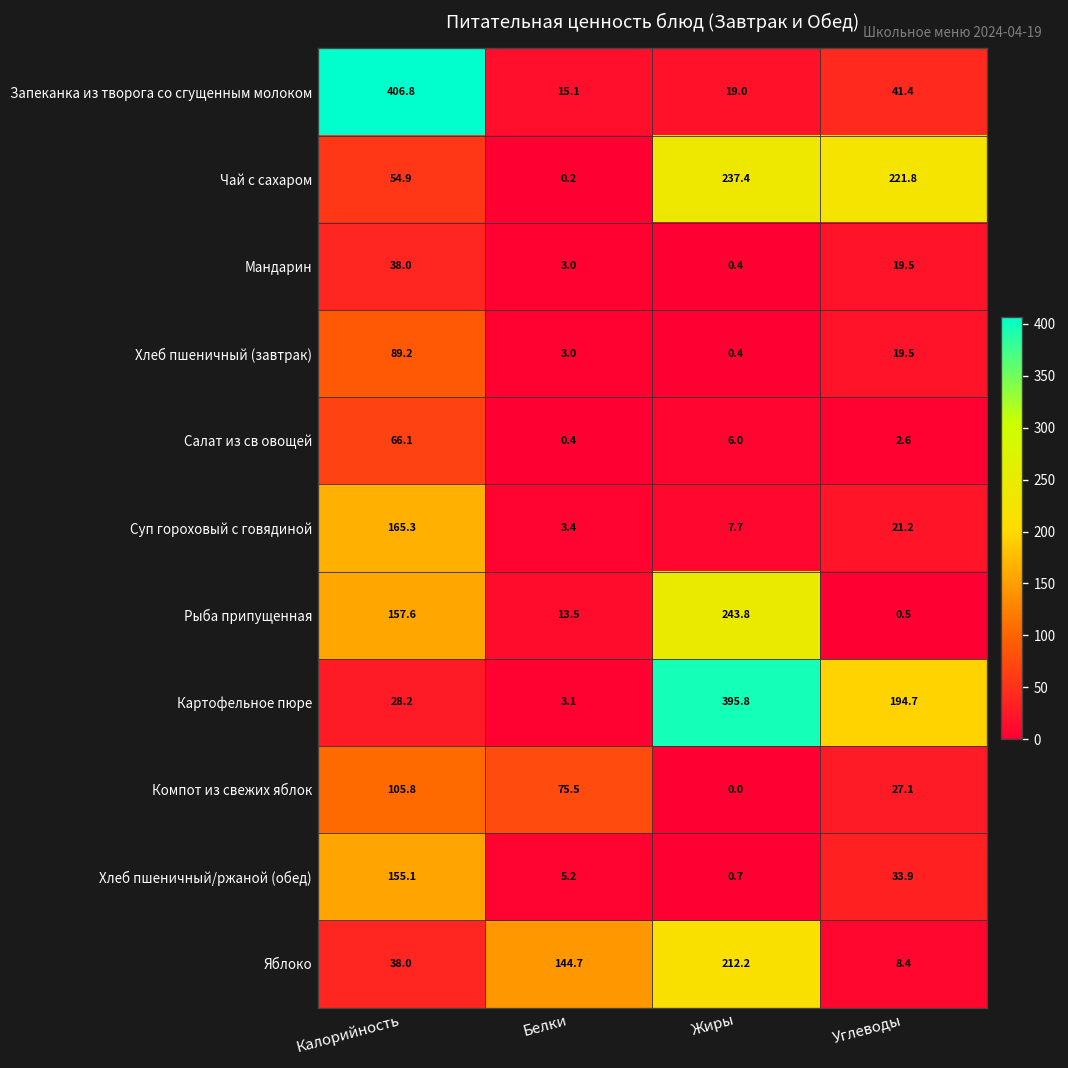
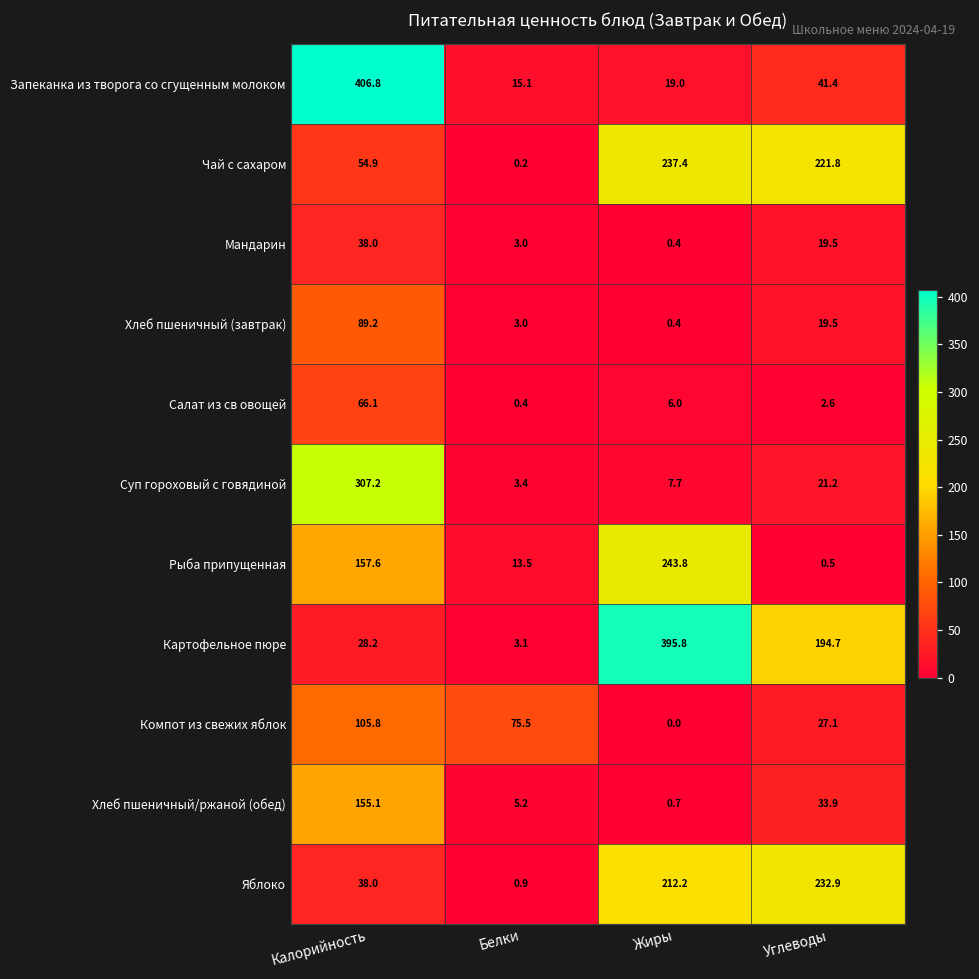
Суп гороховый с говядиной, Калорийность: 165.3 -> 307.2
Яблоко, Белки: 144.7 -> 0.9
Яблоко, Углеводы: 8.4 -> 232.9
